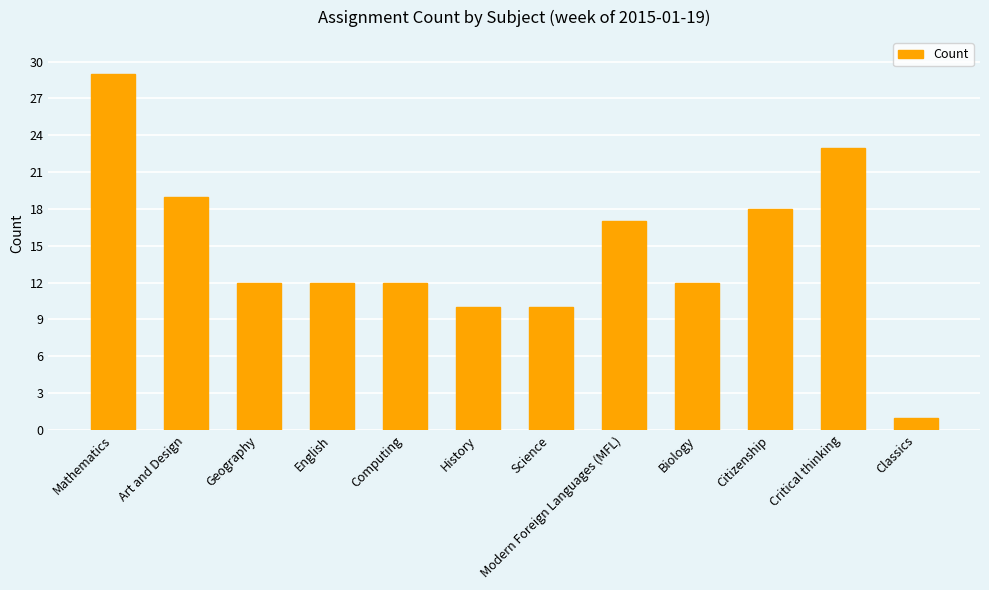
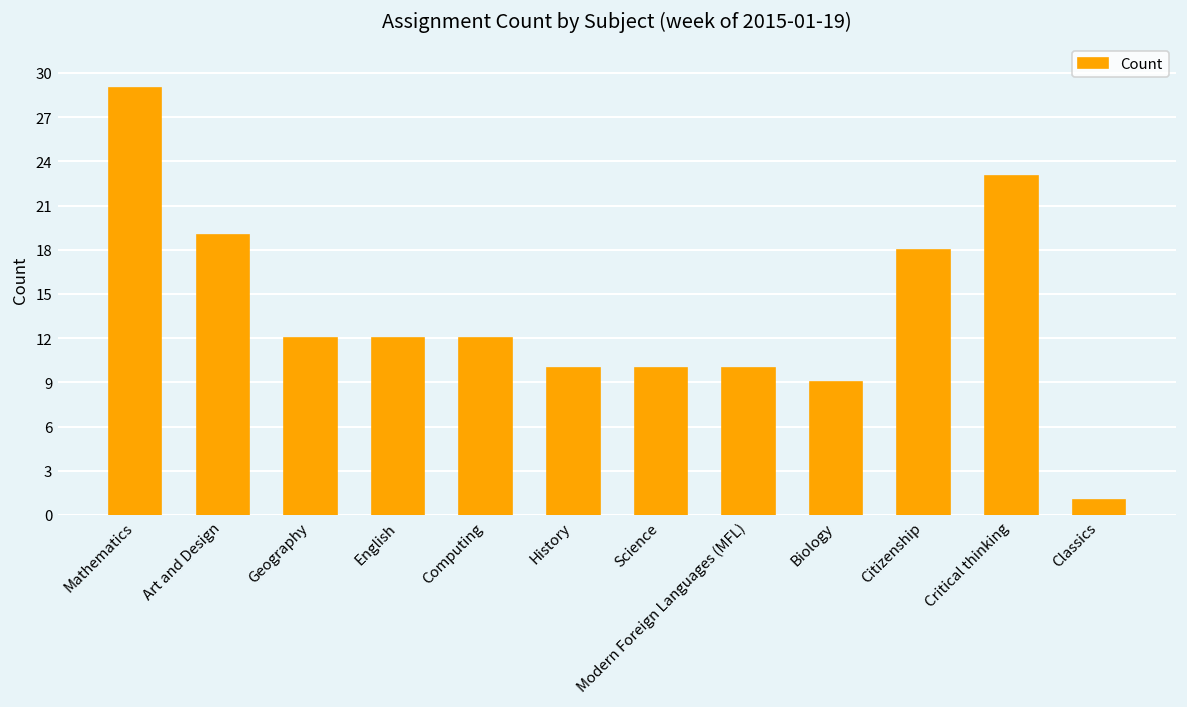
Modern Foreign Languages (MFL): 17 -> 10
Biology: 12 -> 9
